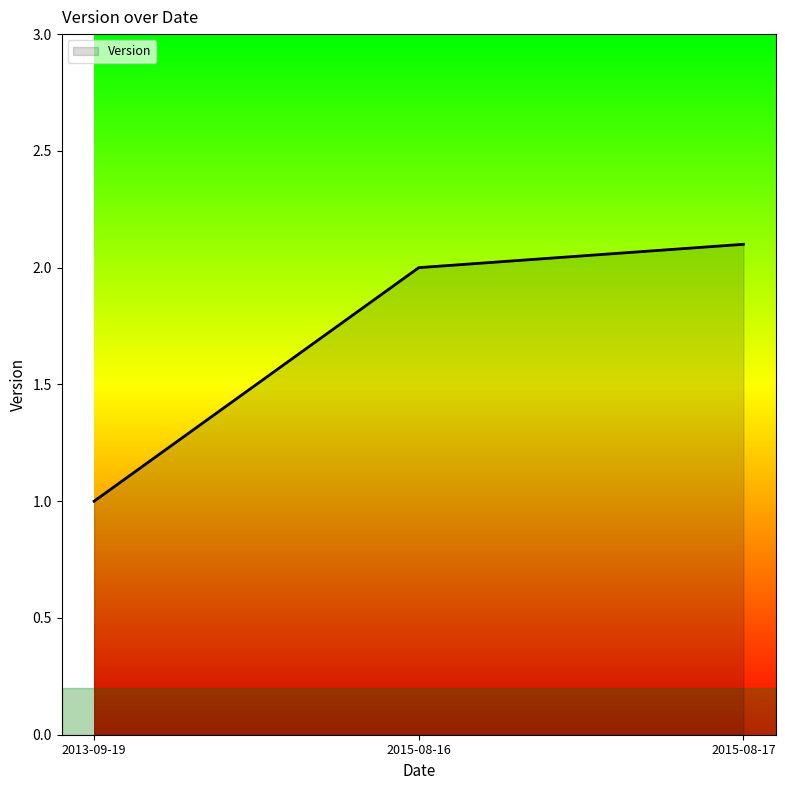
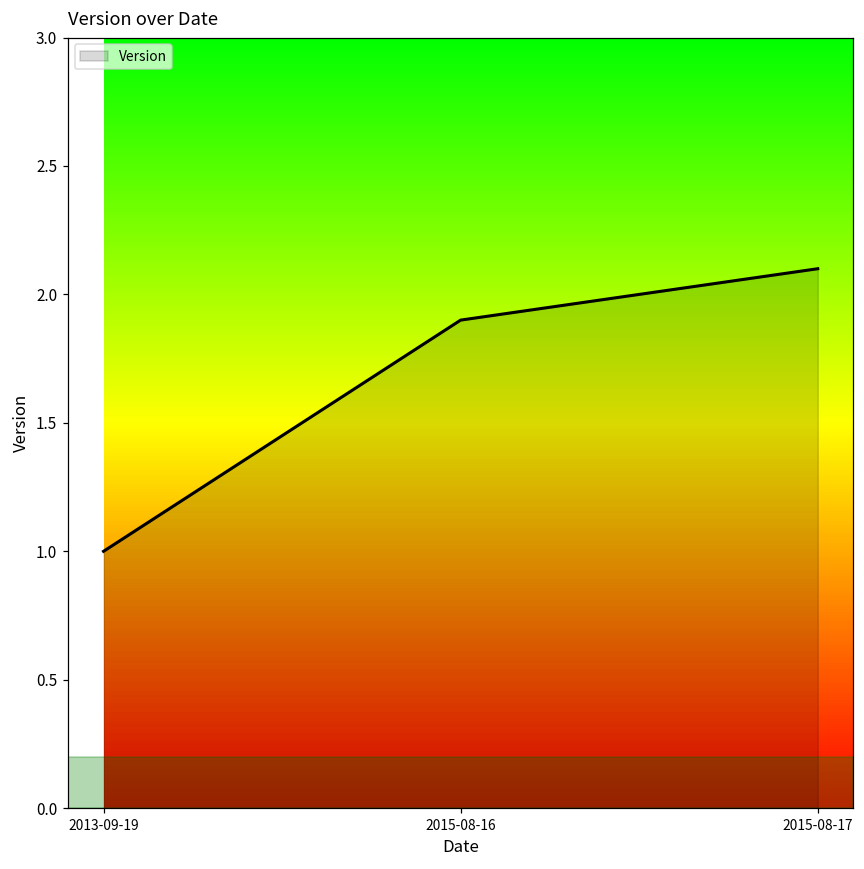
2015-08-16: 2.0 -> 1.9
